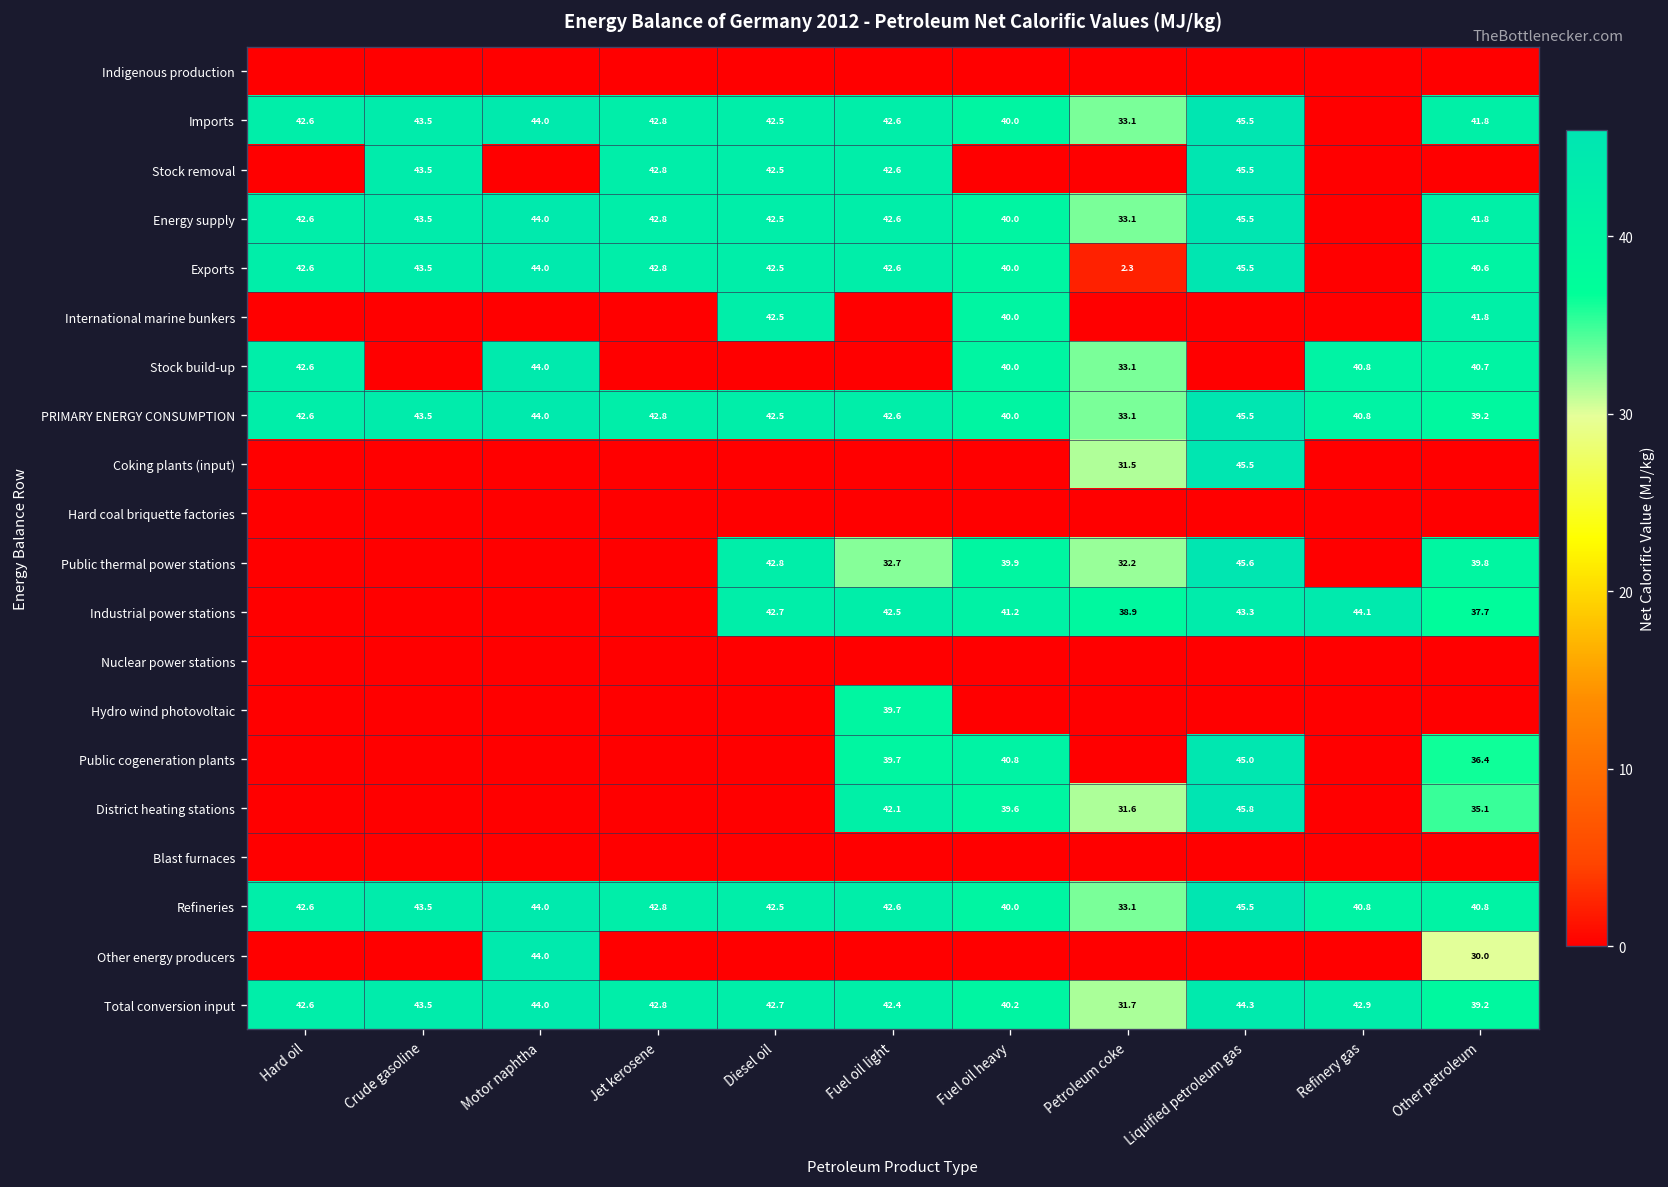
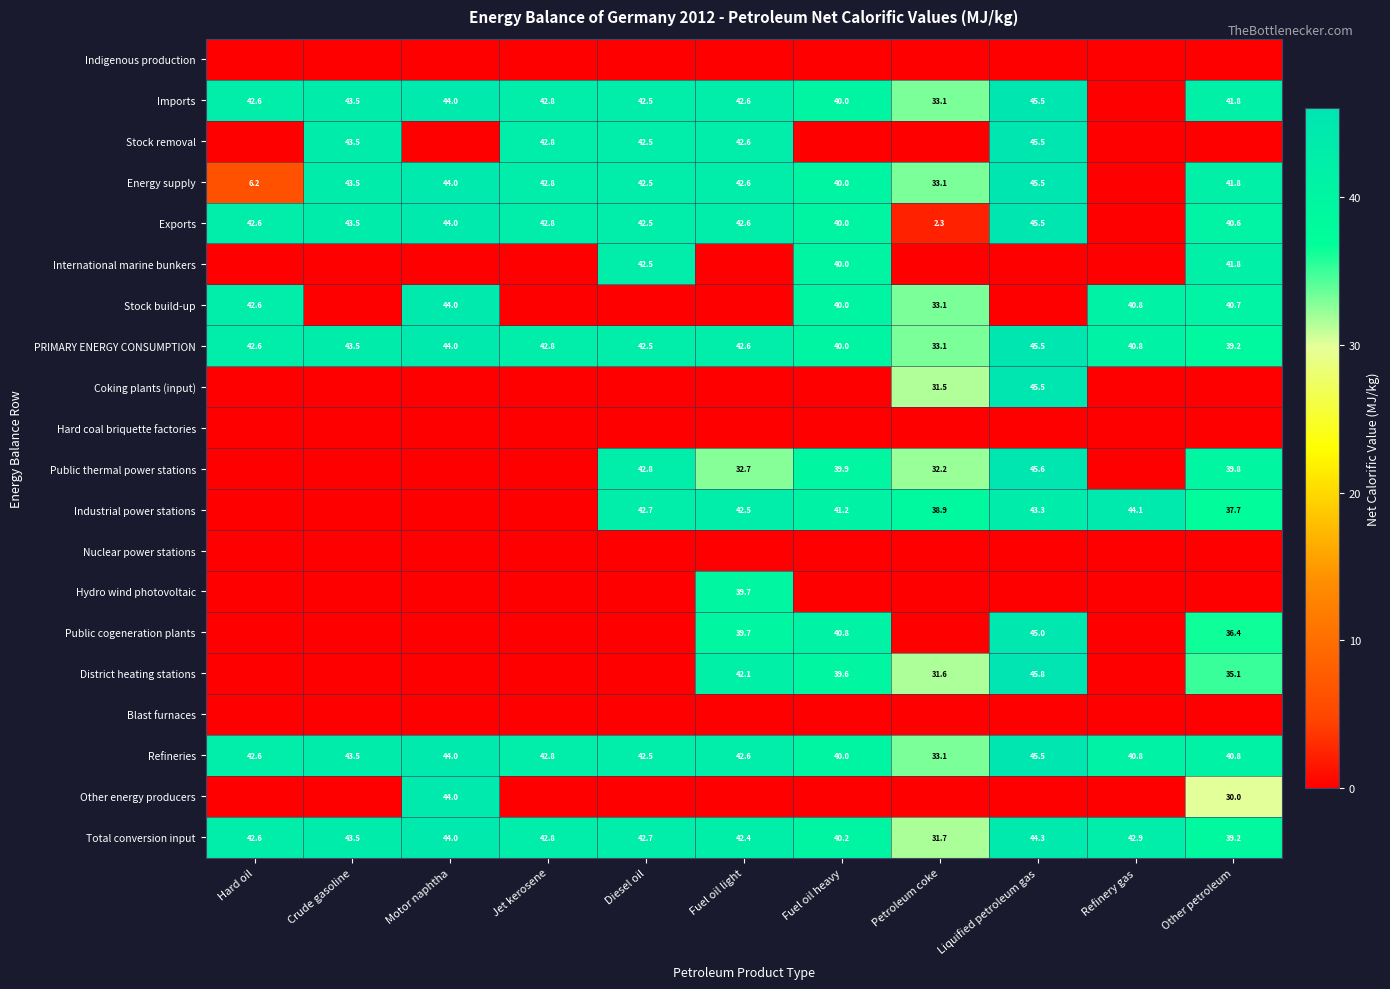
Energy supply, Hard oil: 42.6 -> 6.2
